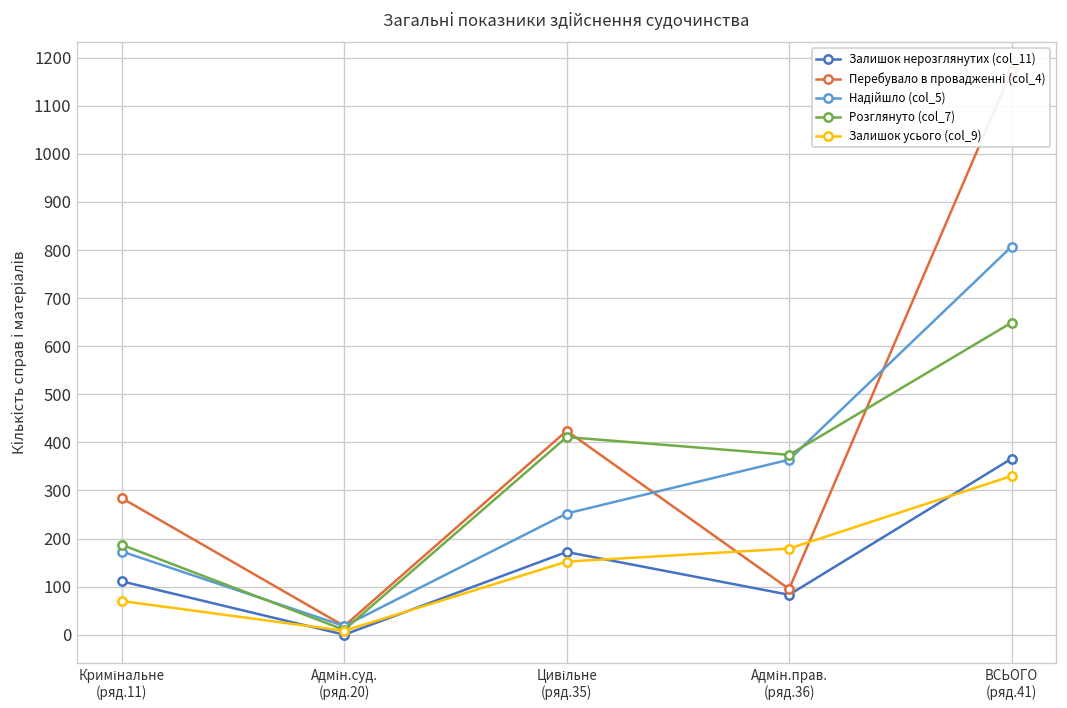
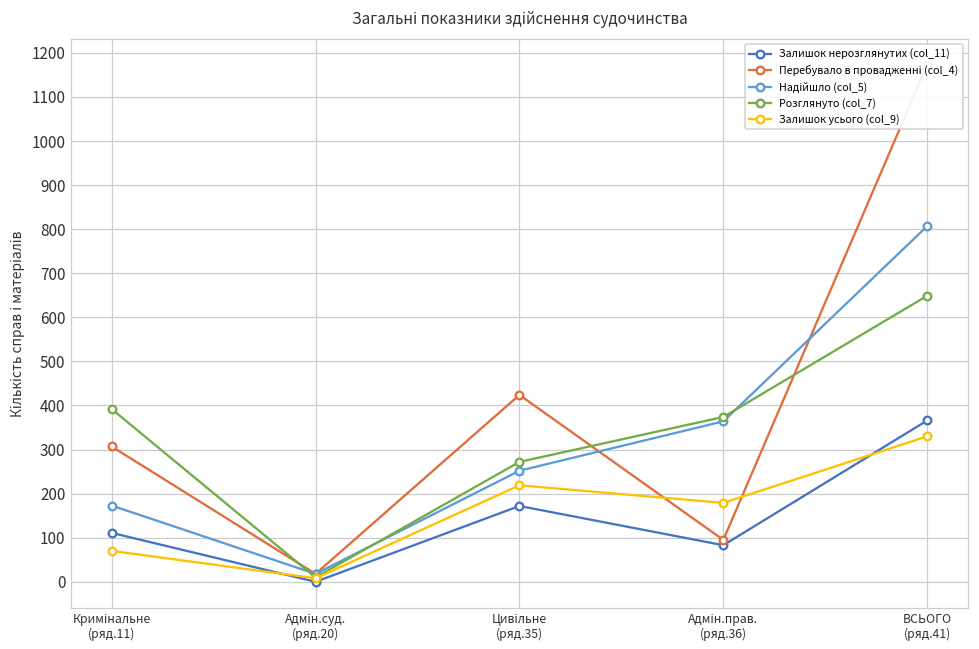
Перебувало в провадженні (col_4), Кримінальне (ряд.11): 280 -> 310
Розглянуто (col_7), Кримінальне (ряд.11): 190 -> 390
Розглянуто (col_7), Цивільне (ряд.35): 410 -> 270
Залишок усього (col_9), Цивільне (ряд.35): 150 -> 220
